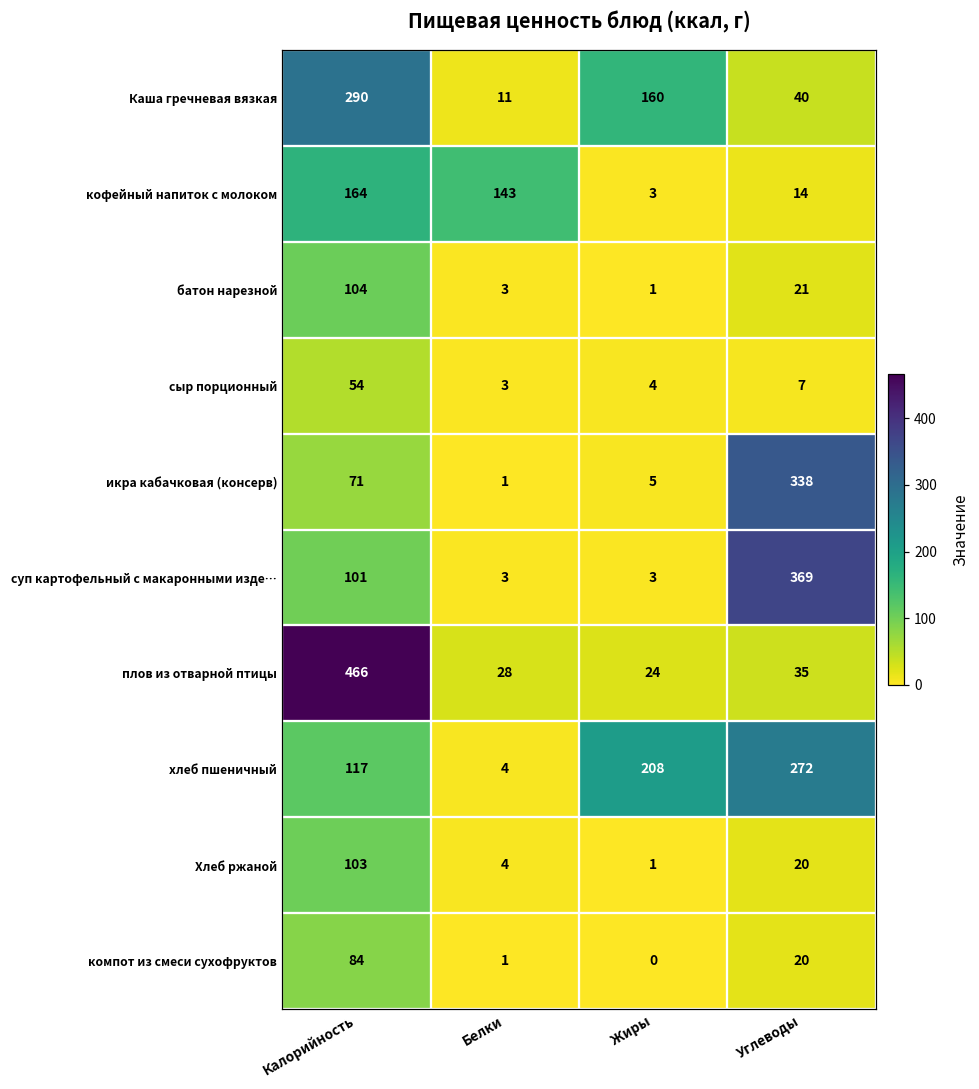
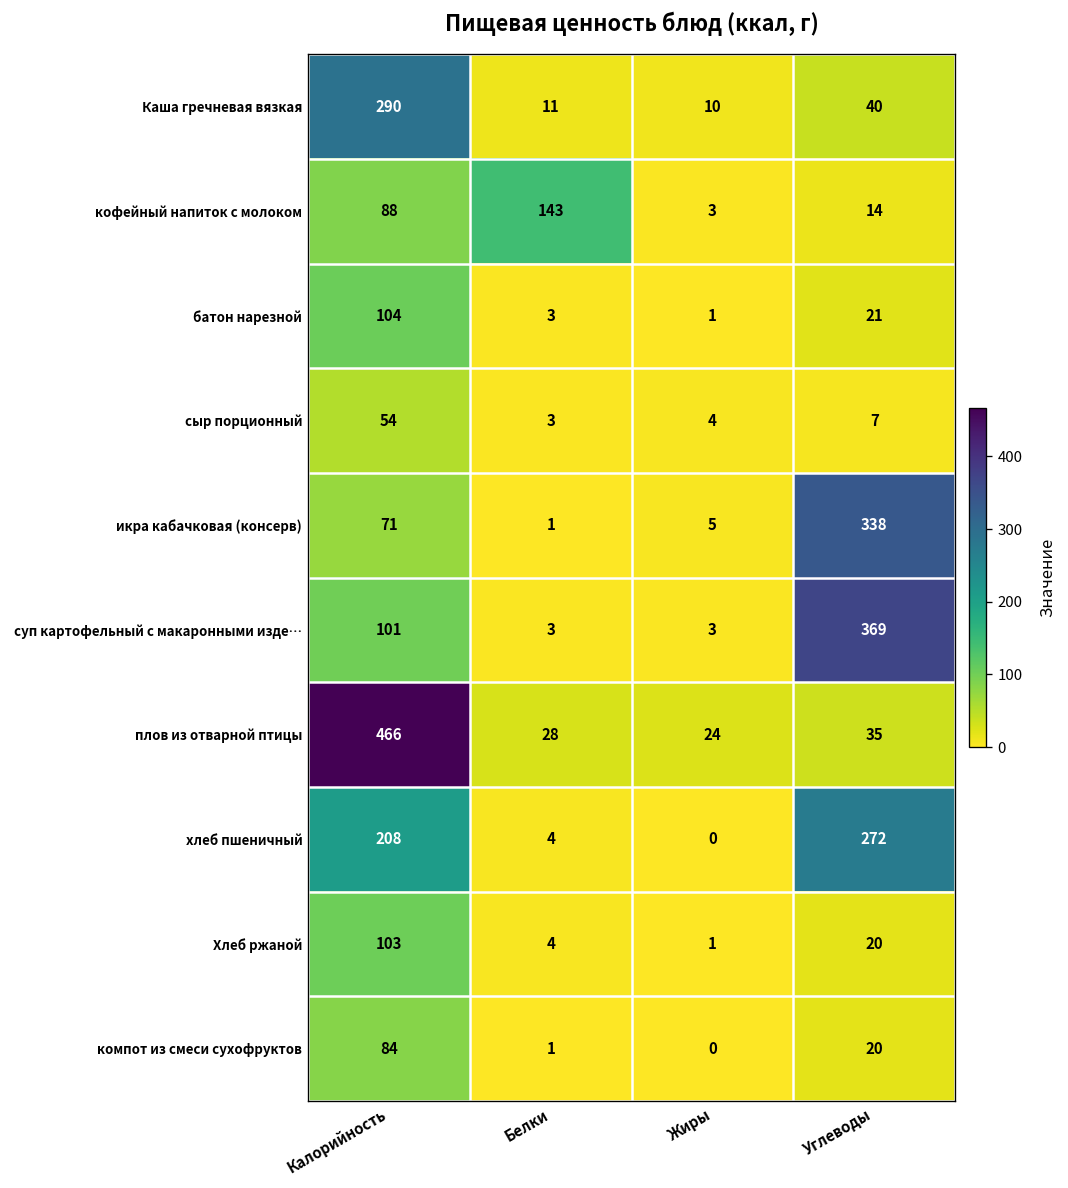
Каша гречневая вязкая, Жиры: 160 -> 10
кофейный напиток с молоком, Калорийность: 164 -> 88
хлеб пшеничный, Калорийность: 117 -> 208
хлеб пшеничный, Жиры: 208 -> 0
